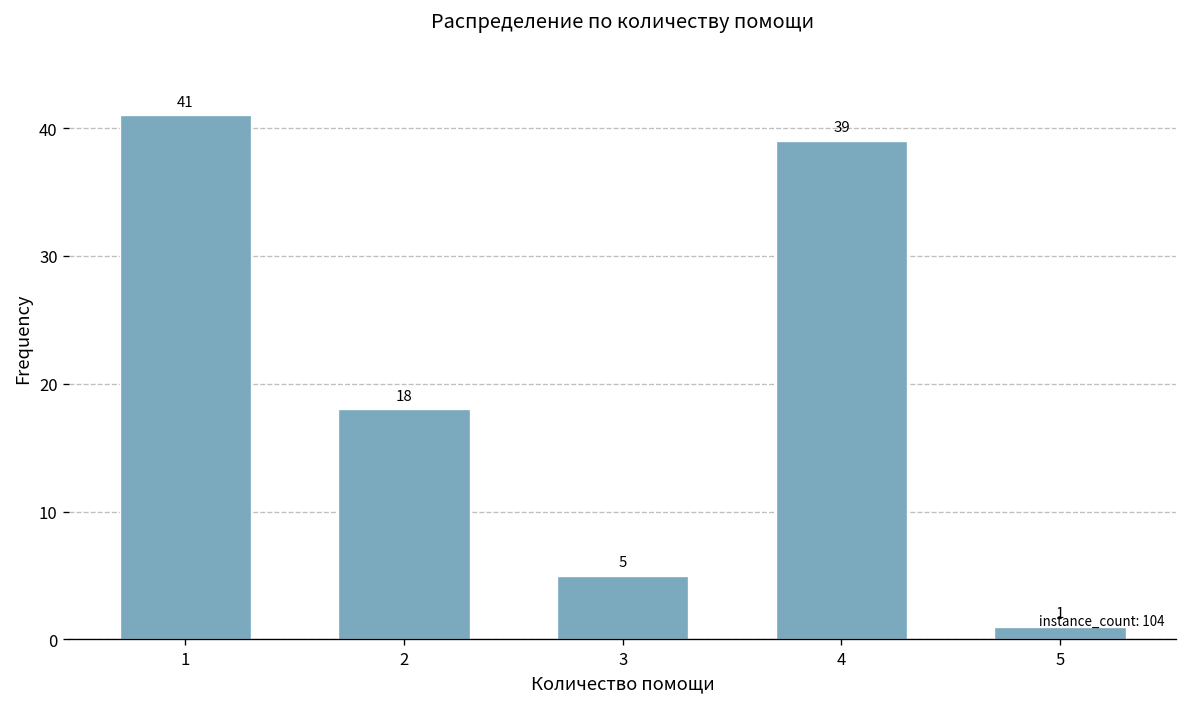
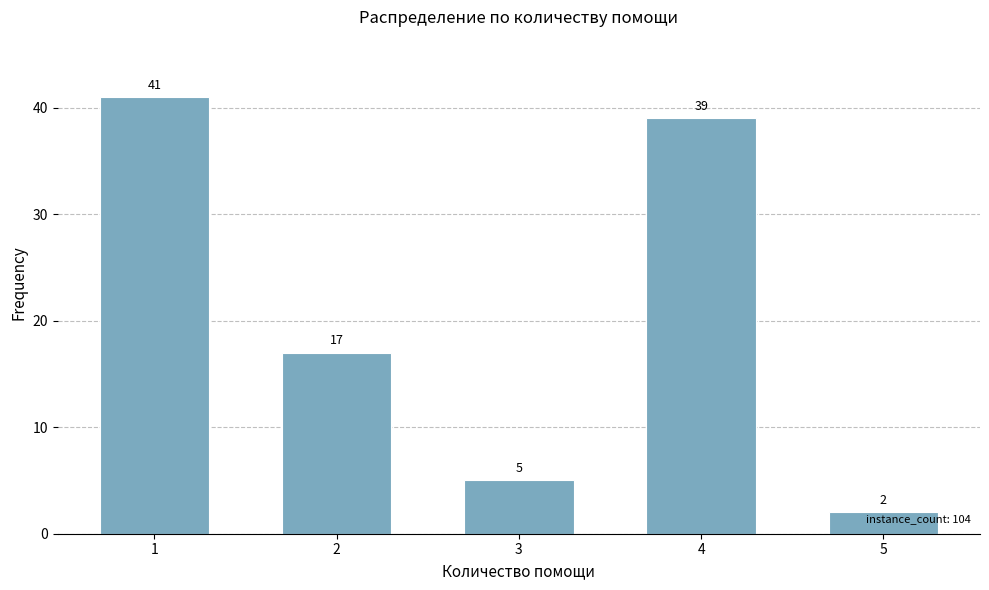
2: 18 -> 17
5: 1 -> 2
